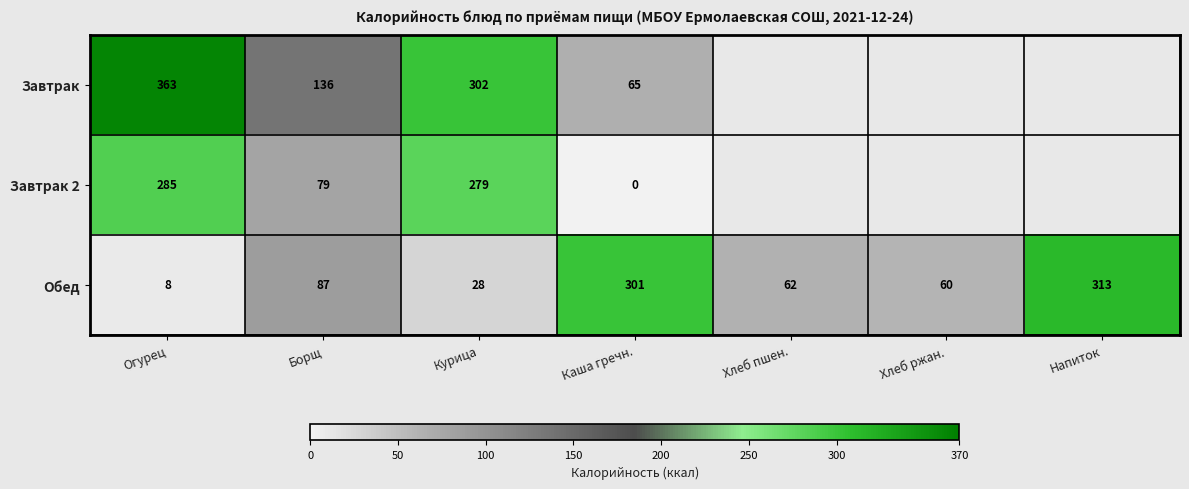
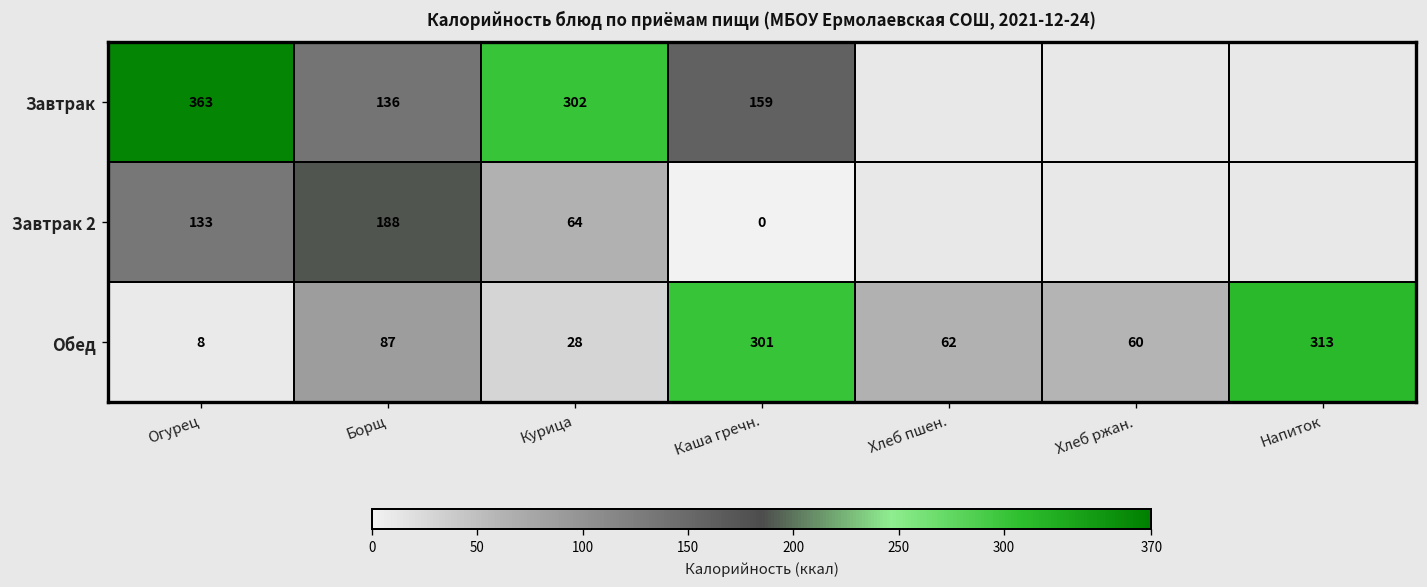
Завтрак, Каша гречн.: 65 -> 159
Завтрак 2, Огурец: 285 -> 133
Завтрак 2, Борщ: 79 -> 188
Завтрак 2, Курица: 279 -> 64
